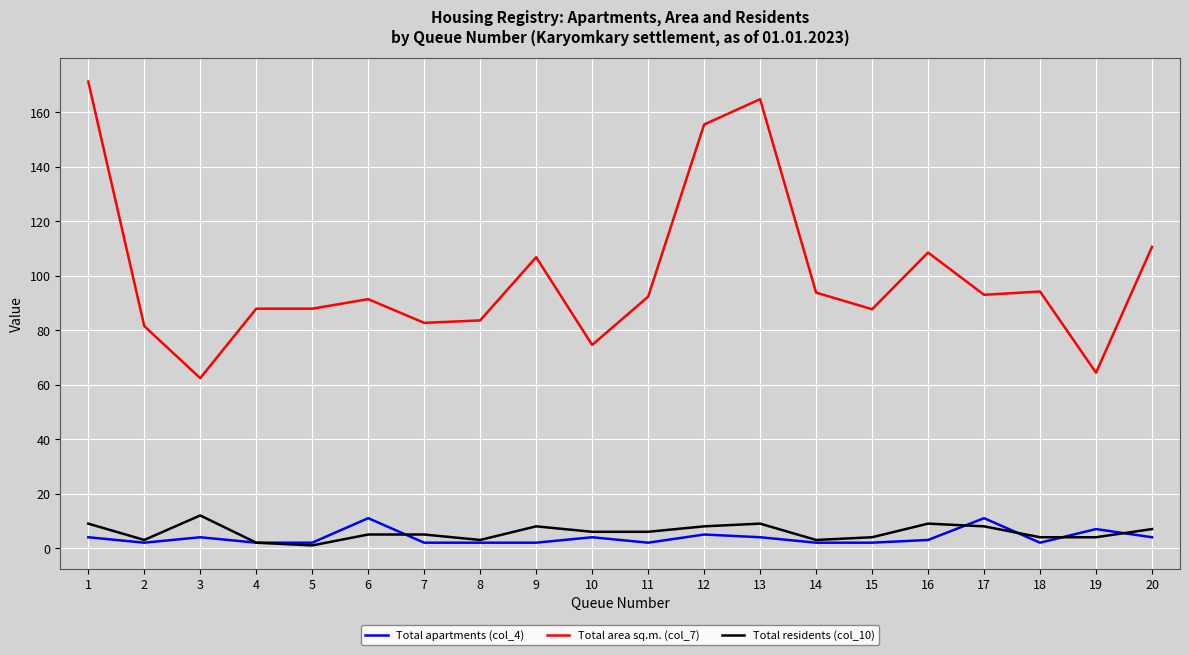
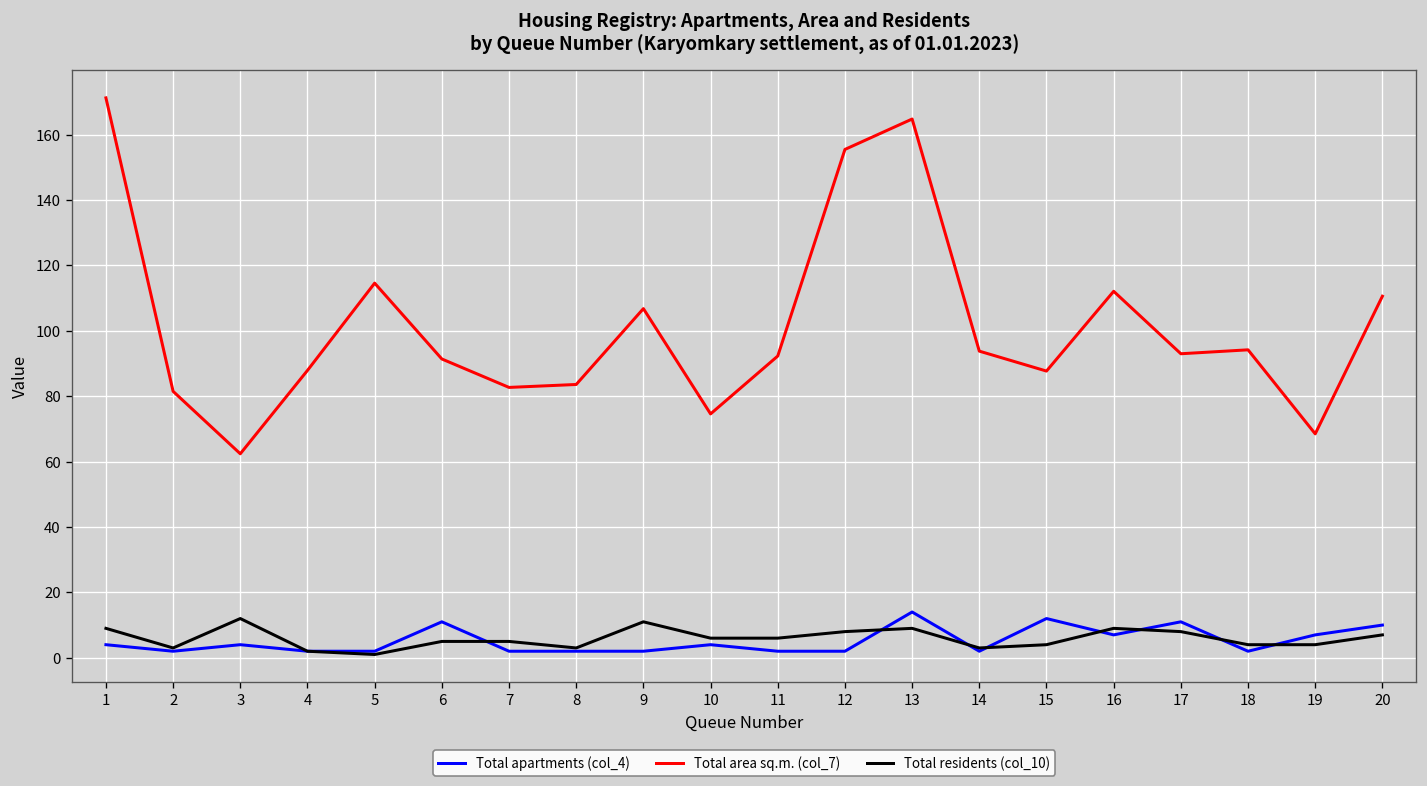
Total area sq.m. (col_7), 5: 88 -> 115
Total residents (col_10), 9: 8 -> 11
Total apartments (col_4), 12: 5 -> 2
Total apartments (col_4), 13: 4 -> 14
Total apartments (col_4), 15: 2 -> 12
Total apartments (col_4), 16: 3 -> 7
Total area sq.m. (col_7), 16: 109 -> 112
Total area sq.m. (col_7), 19: 64 -> 69
Total apartments (col_4), 20: 4 -> 10
